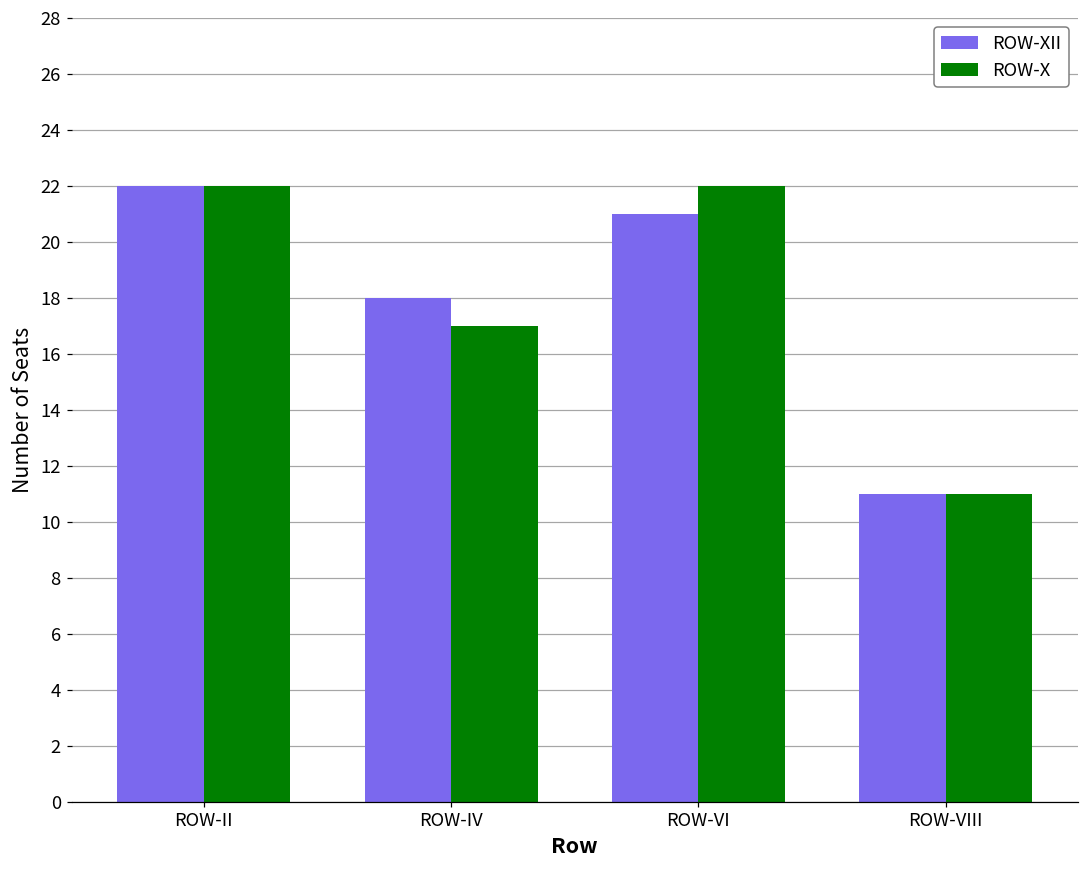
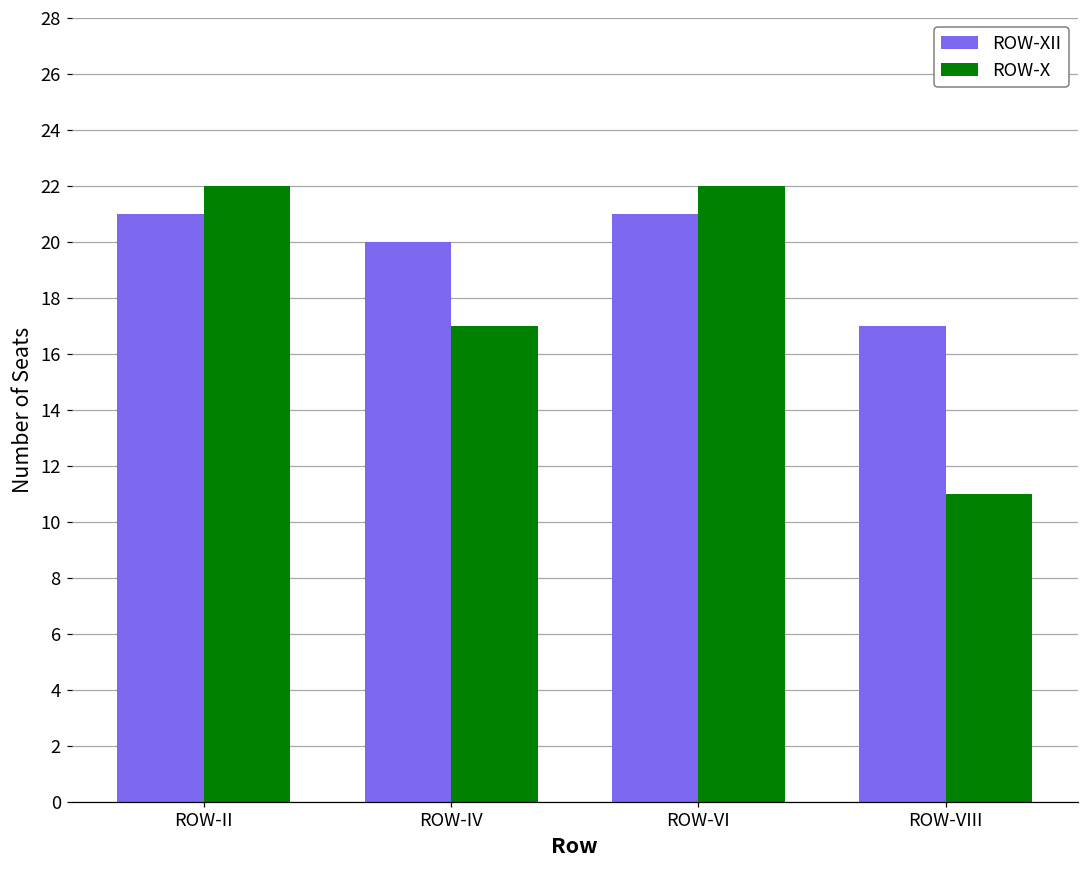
ROW-XII, ROW-II: 22 -> 21
ROW-XII, ROW-IV: 18 -> 20
ROW-XII, ROW-VIII: 11 -> 17
